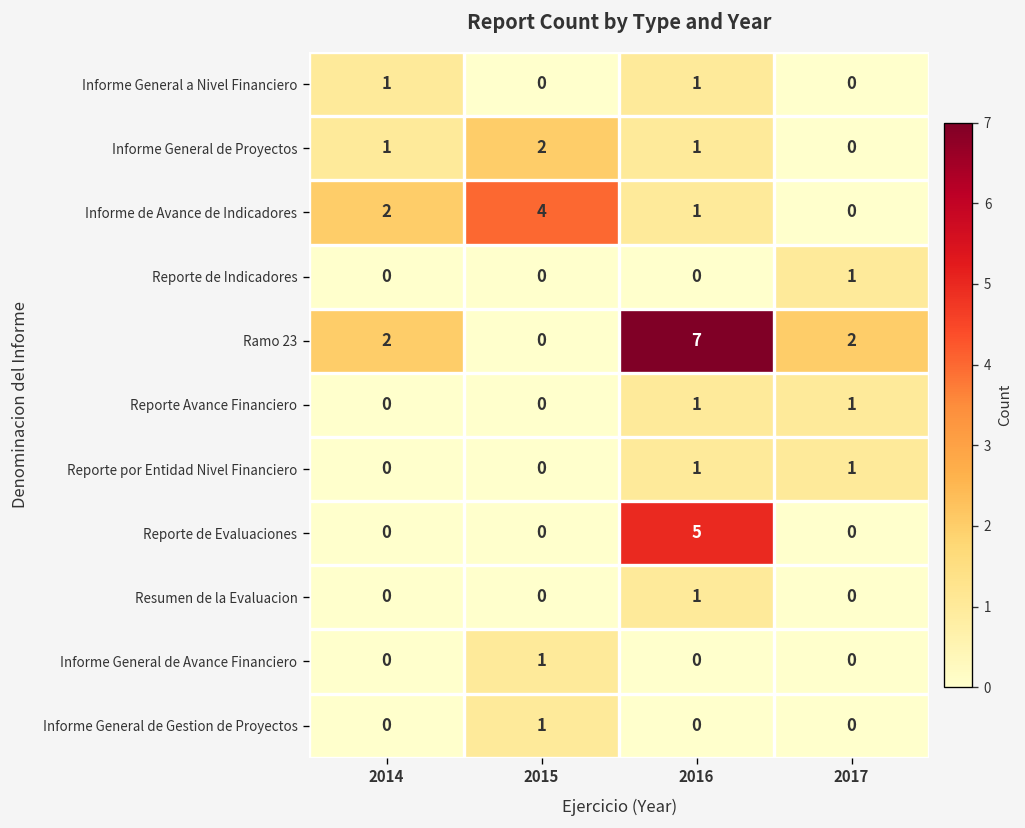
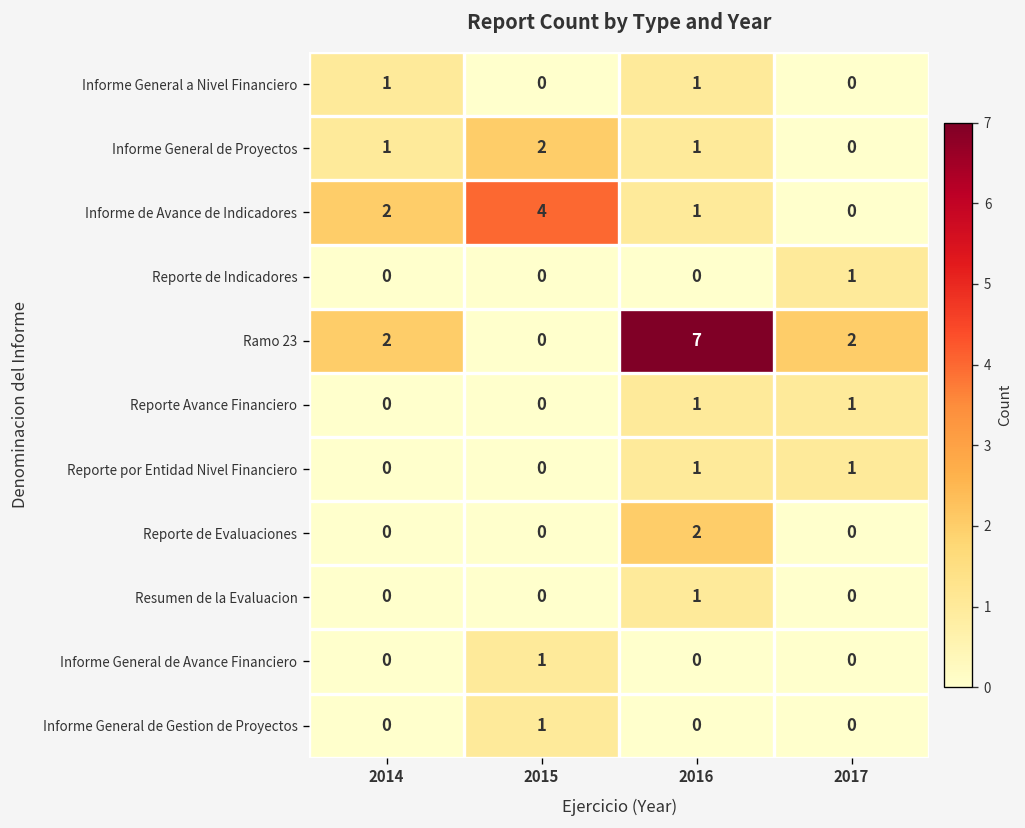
Reporte de Evaluaciones, 2016: 5 -> 2
